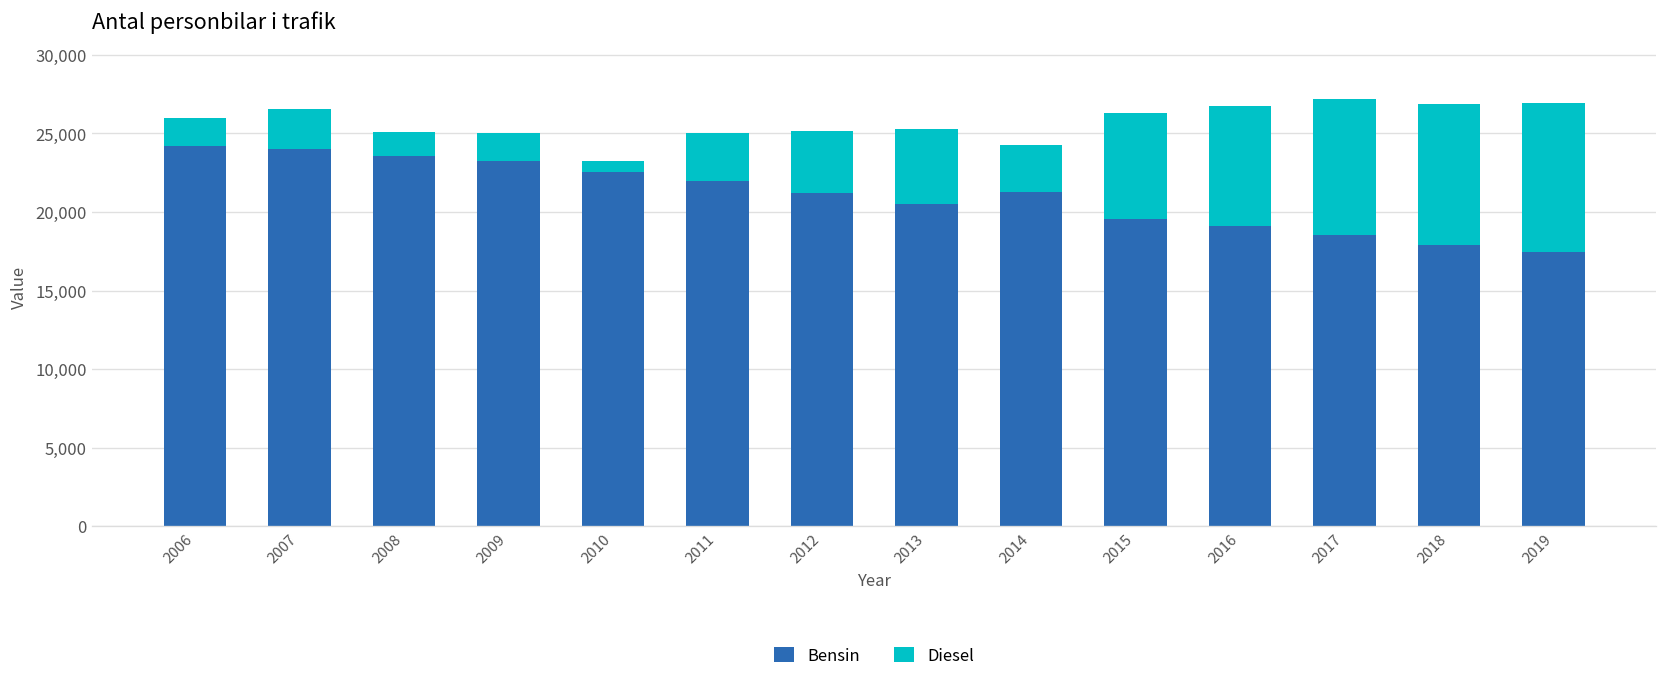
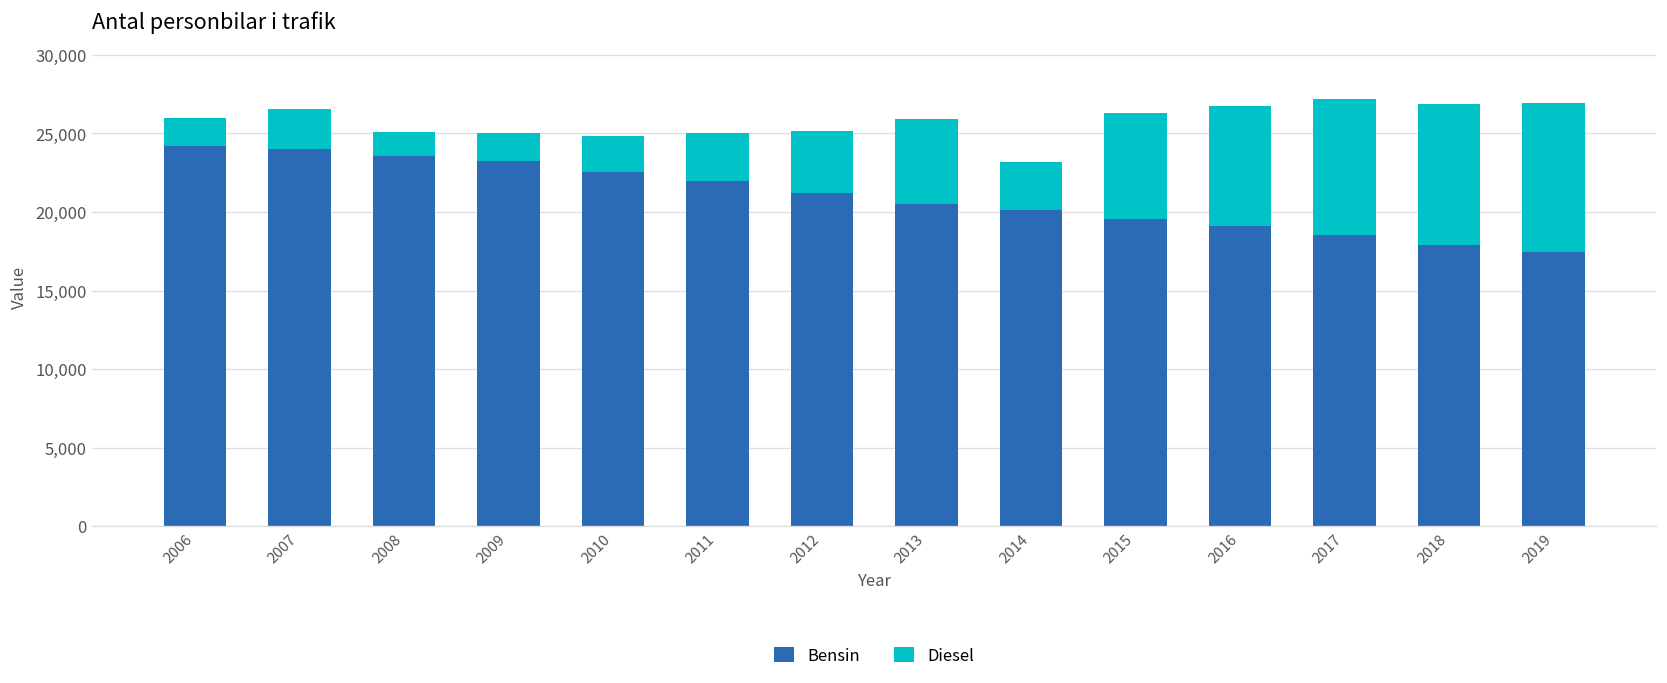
Diesel, 2010: 700 -> 2,300
Diesel, 2013: 4,800 -> 5,400
Bensin, 2014: 21,300 -> 20,100
